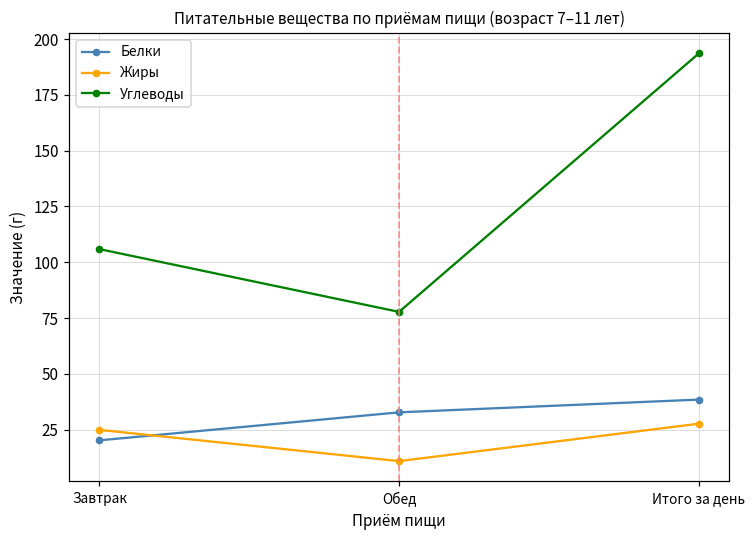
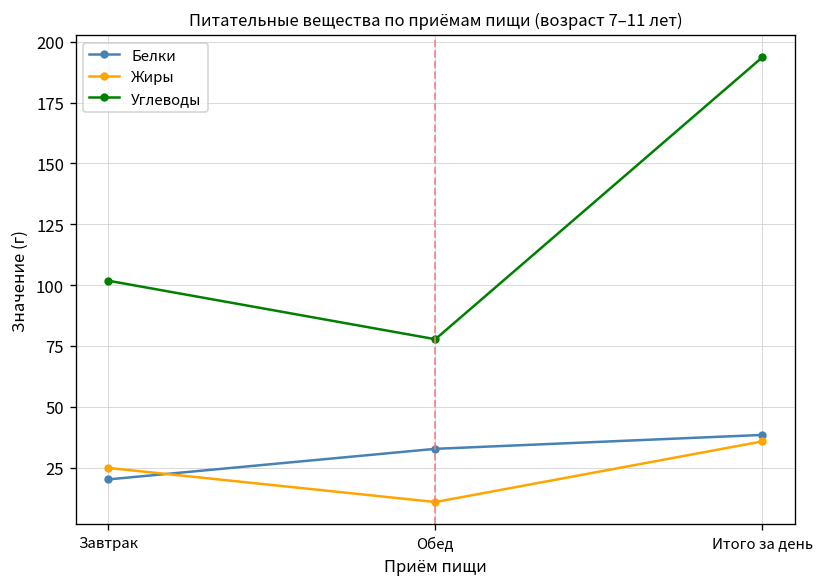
Углеводы, Завтрак: 106 -> 102
Жиры, Итого за день: 28 -> 36
